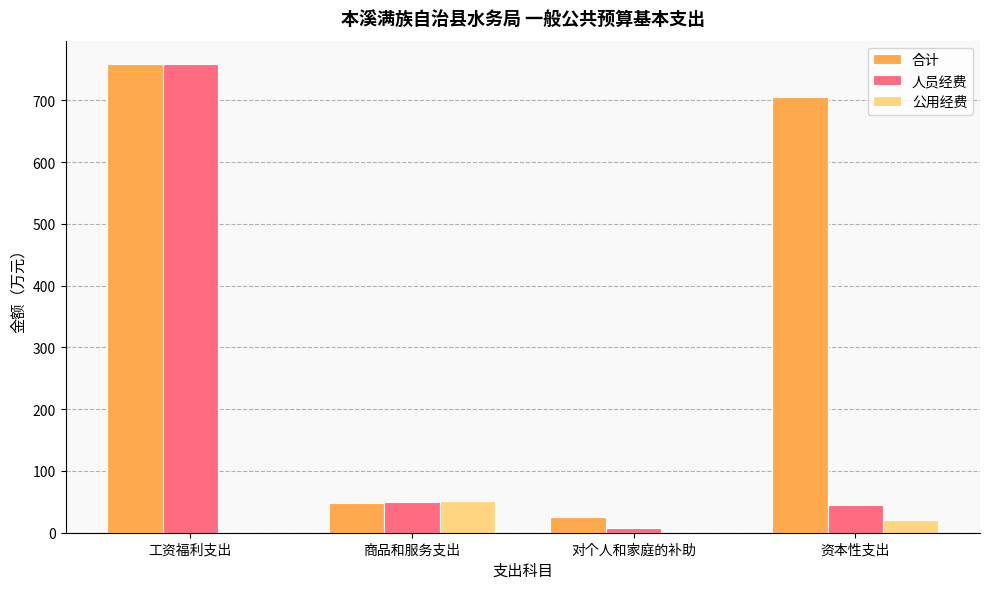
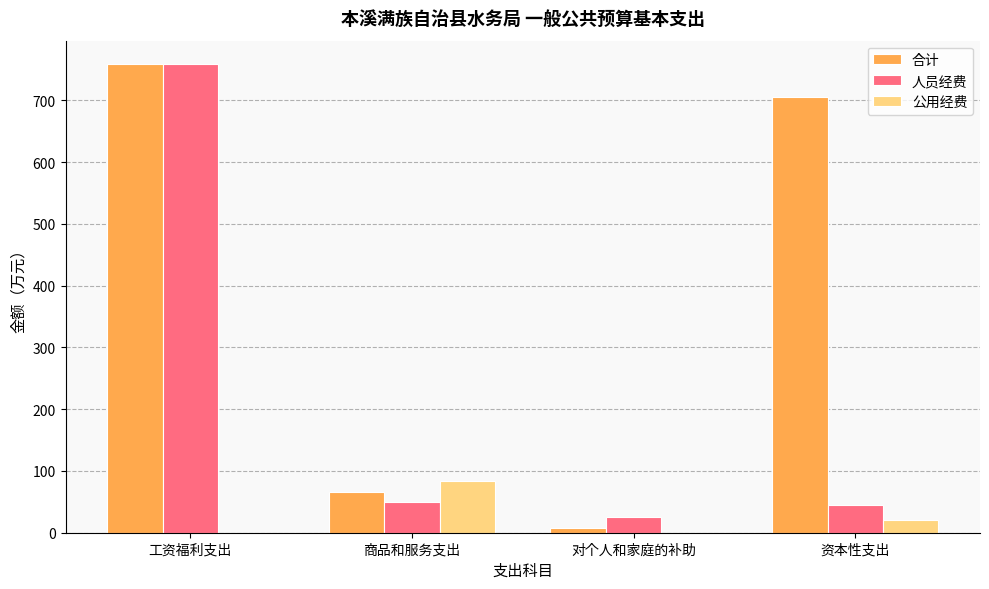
合计, 商品和服务支出: 50 -> 70
公用经费, 商品和服务支出: 50 -> 80
合计, 对个人和家庭的补助: 20 -> 10
人员经费, 对个人和家庭的补助: 10 -> 20
